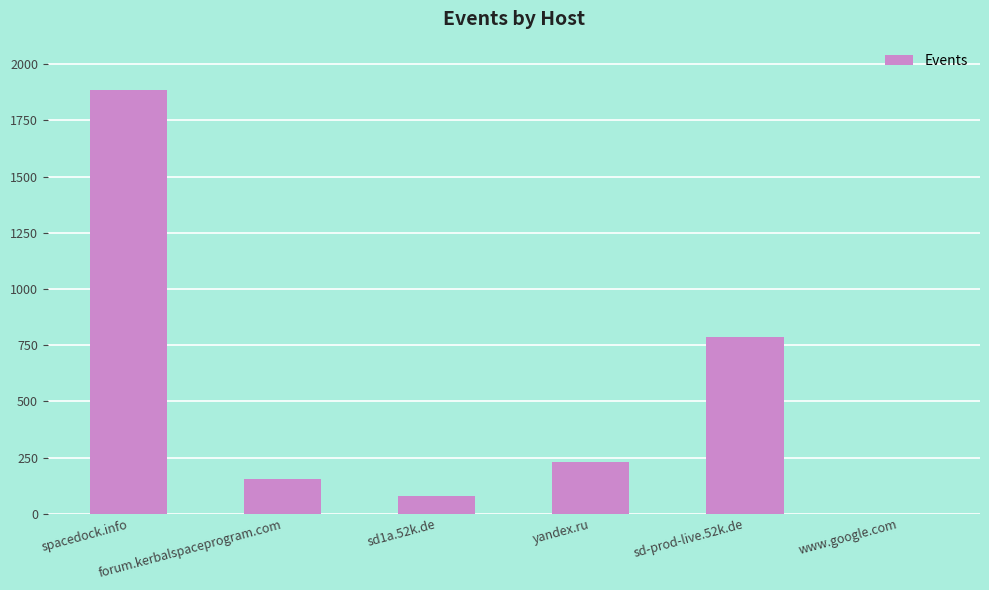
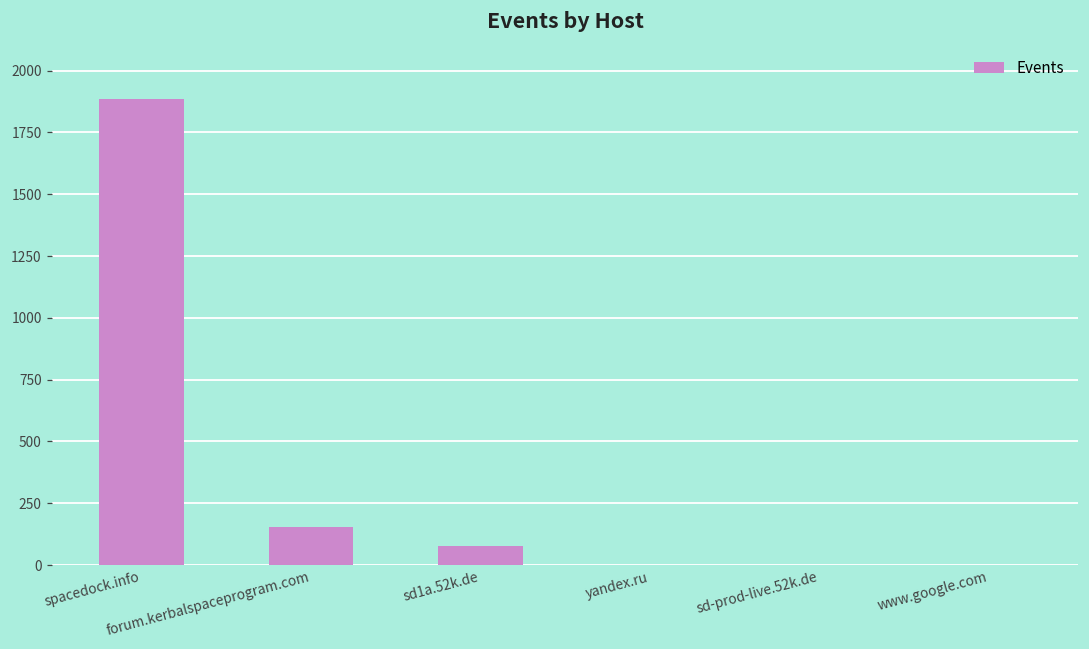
yandex.ru: 230 -> 0
sd-prod-live.52k.de: 790 -> 0
